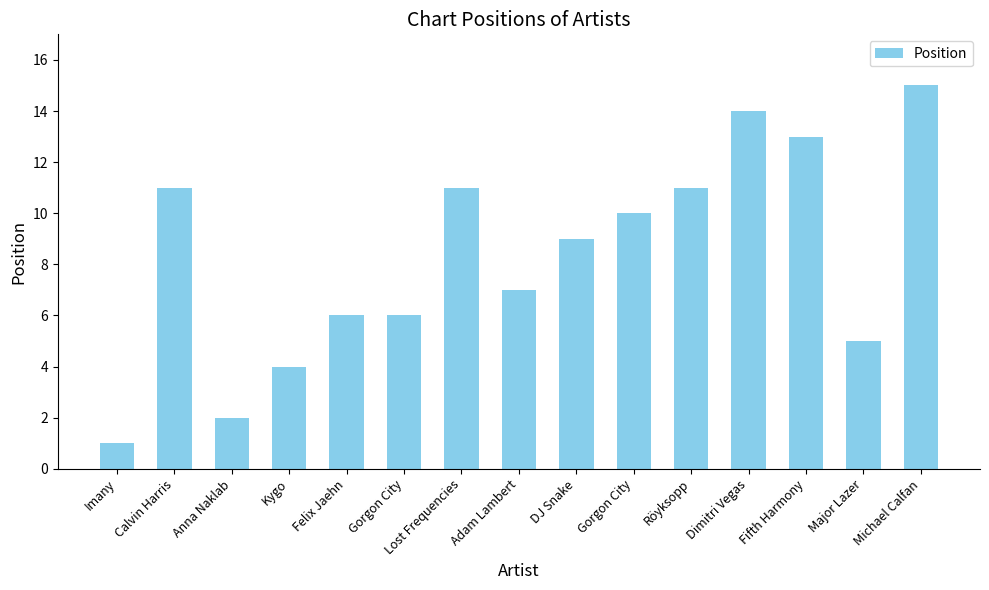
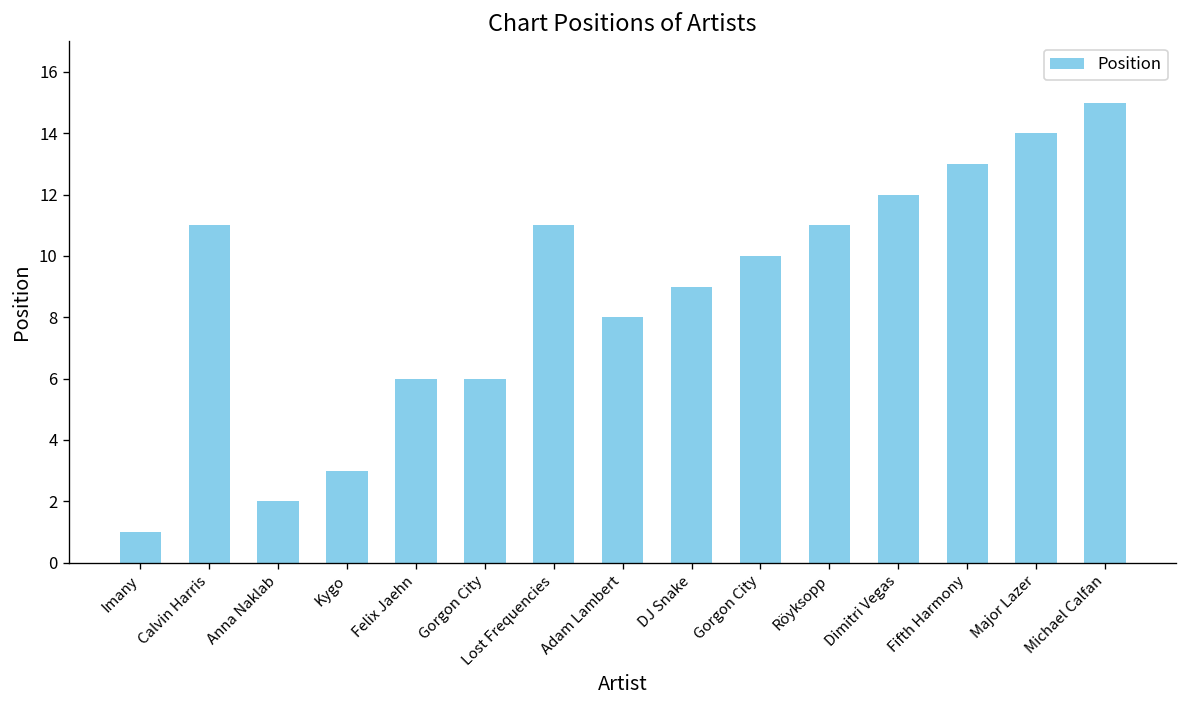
Kygo: 4 -> 3
Adam Lambert: 7 -> 8
Dimitri Vegas: 14 -> 12
Major Lazer: 5 -> 14
